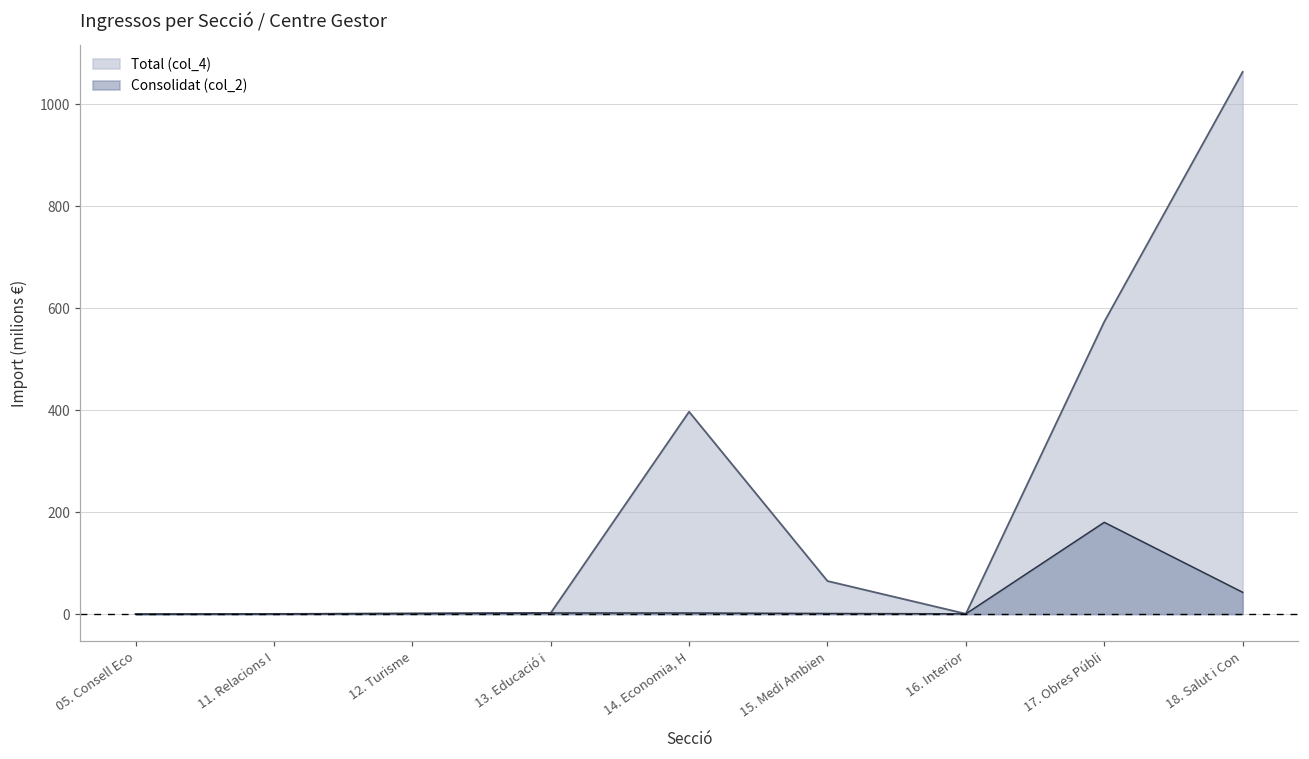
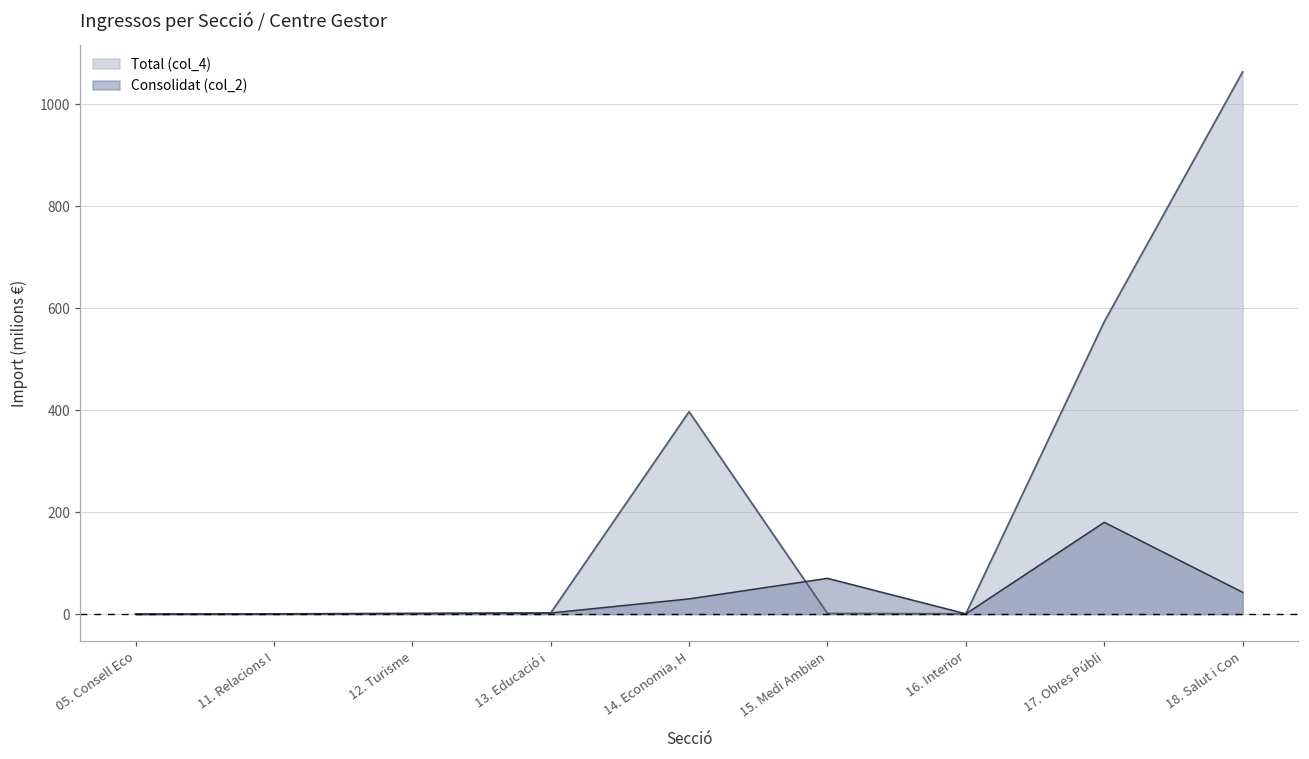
Consolidat (col_2), 14. Economia, H: 0 -> 30
Total (col_4), 15. Medi Ambien: 60 -> 0
Consolidat (col_2), 15. Medi Ambien: 0 -> 70
